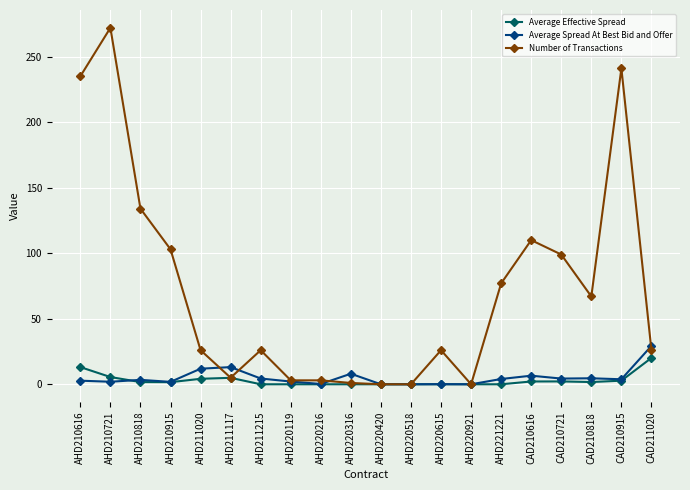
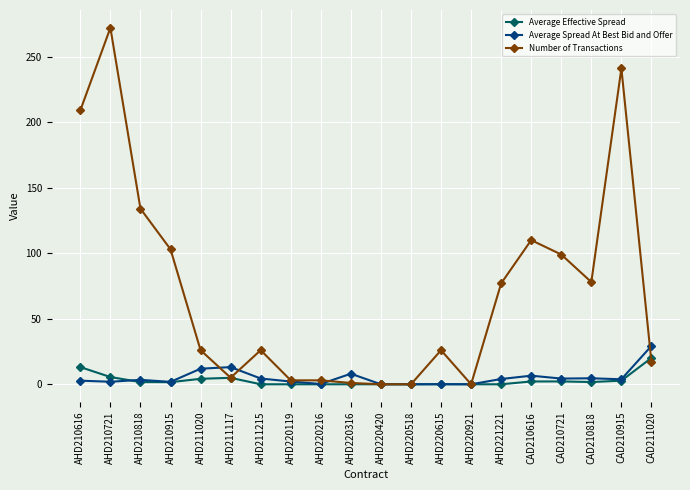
Number of Transactions, AHD210616: 235 -> 209
Number of Transactions, CAD210818: 67 -> 78
Number of Transactions, CAD211020: 26 -> 17
